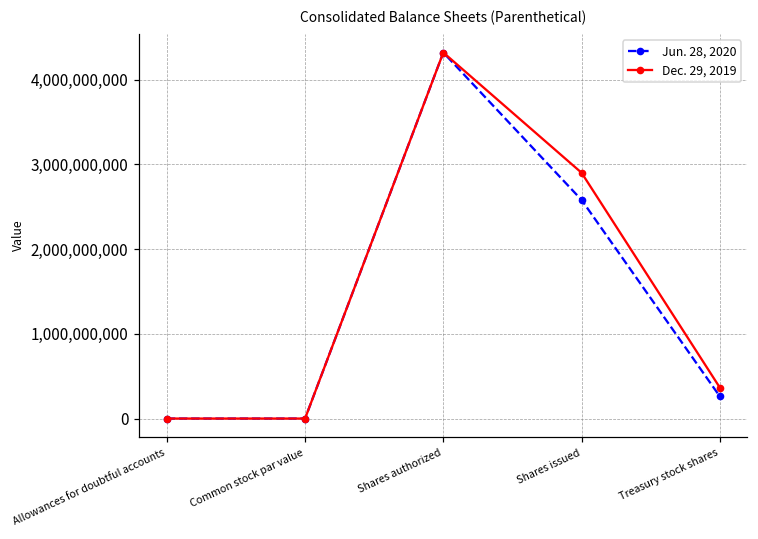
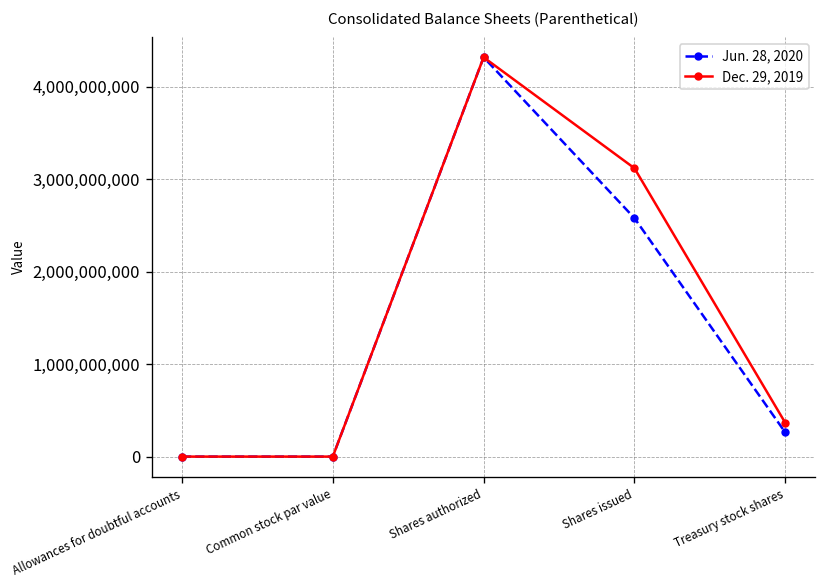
Dec. 29, 2019, Shares issued: 2,900,000,000 -> 3,100,000,000
